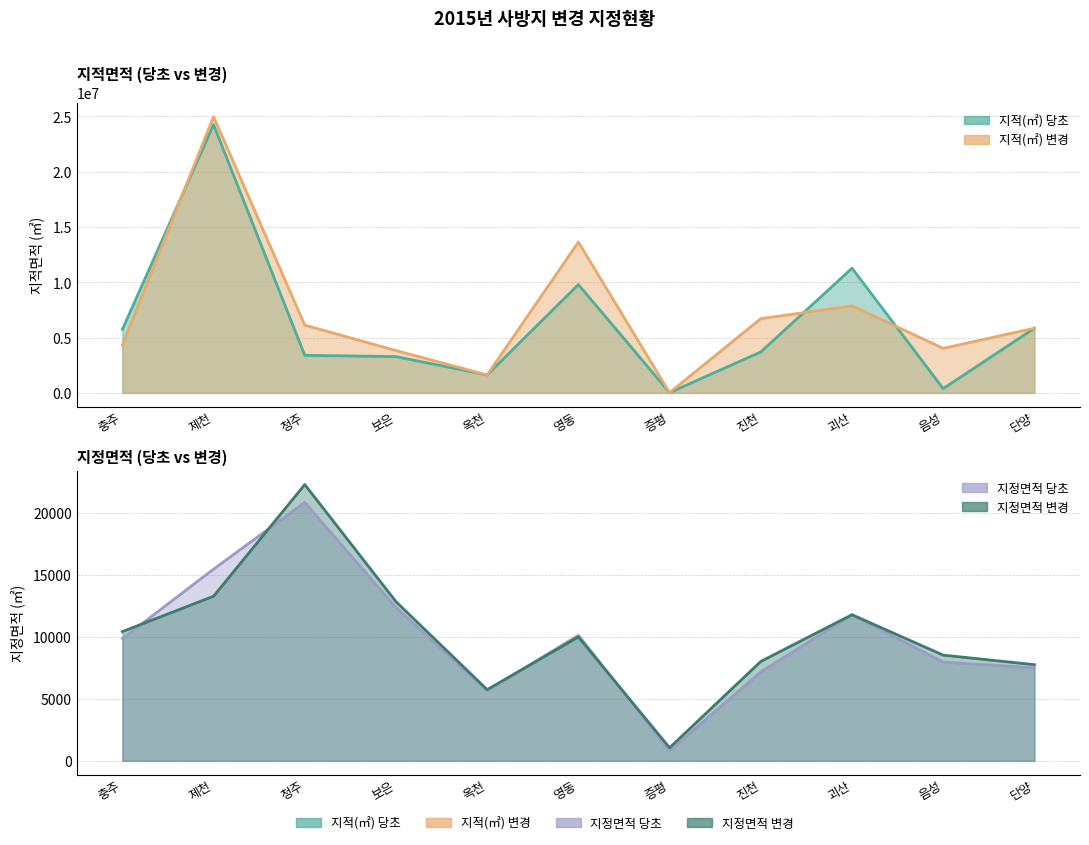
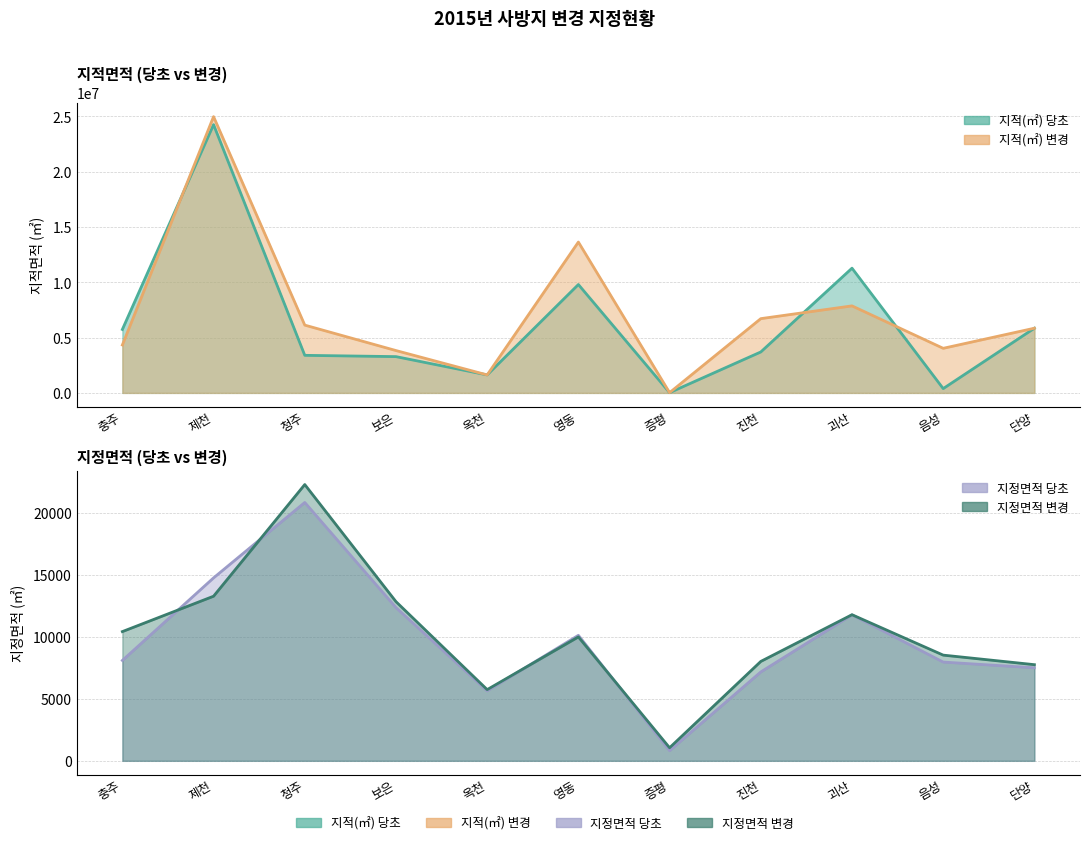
지정면적 (당초 vs 변경), 지정면적 당초, 충주: 9800 -> 8100
지정면적 (당초 vs 변경), 지정면적 당초, 제천: 15500 -> 14800
